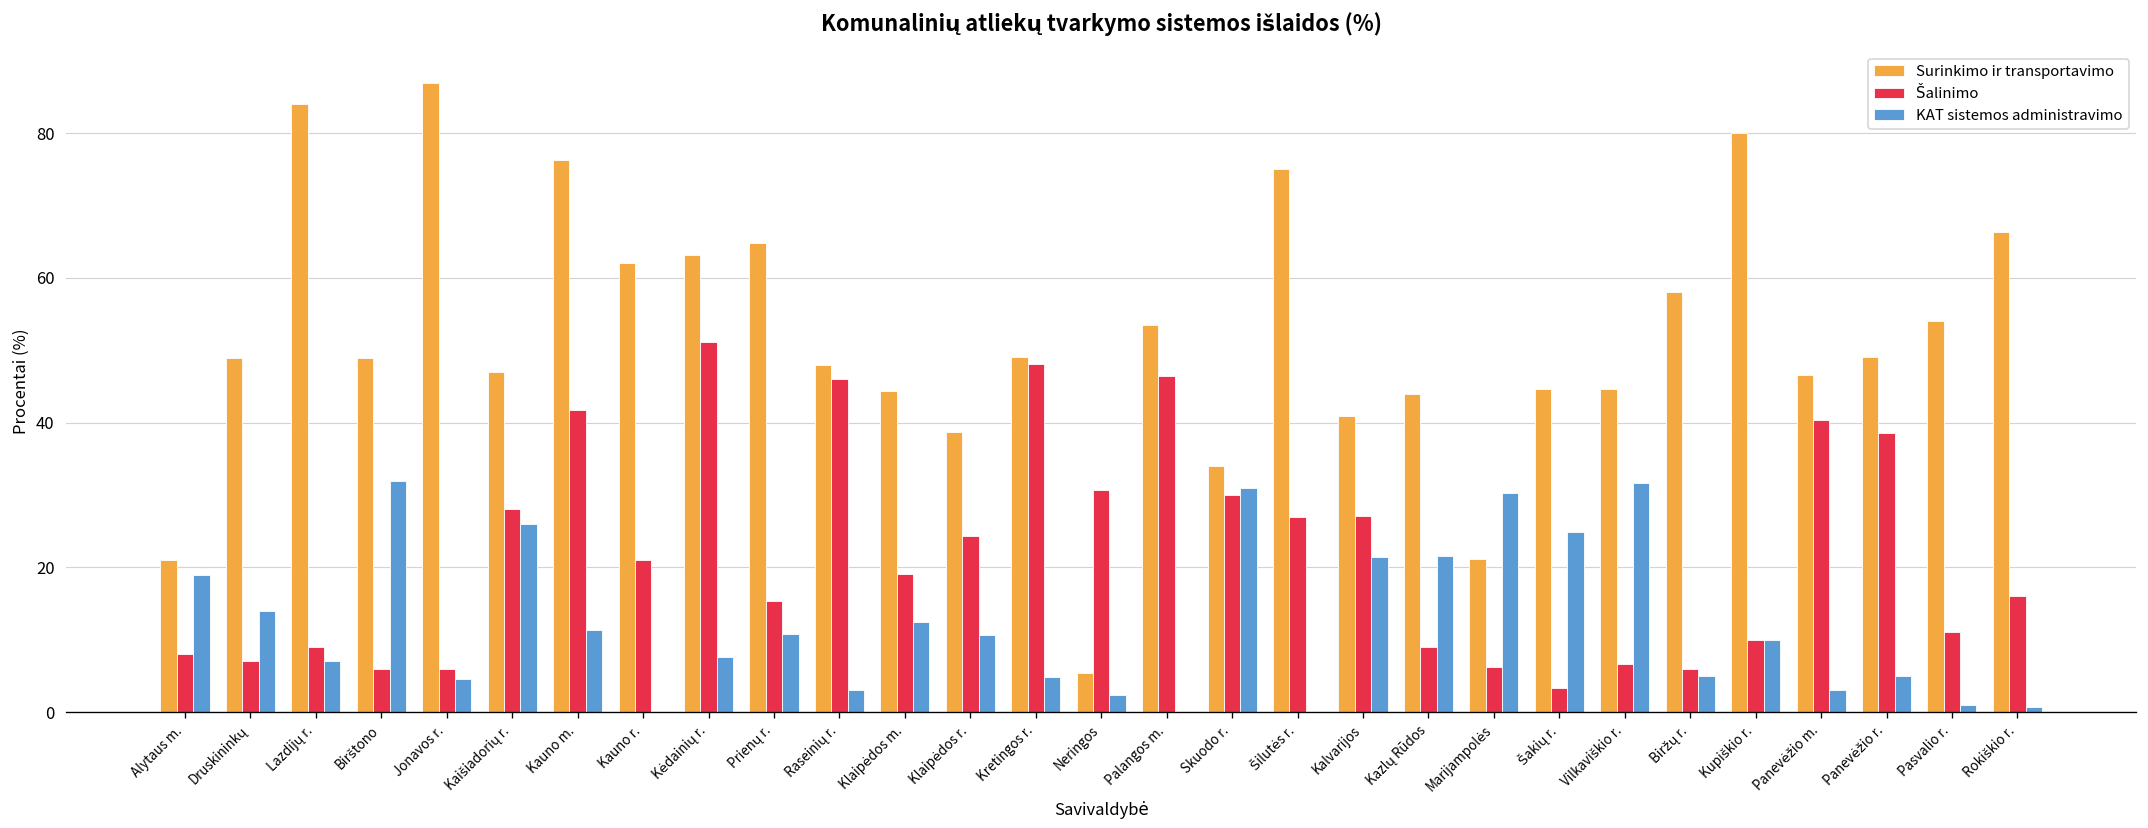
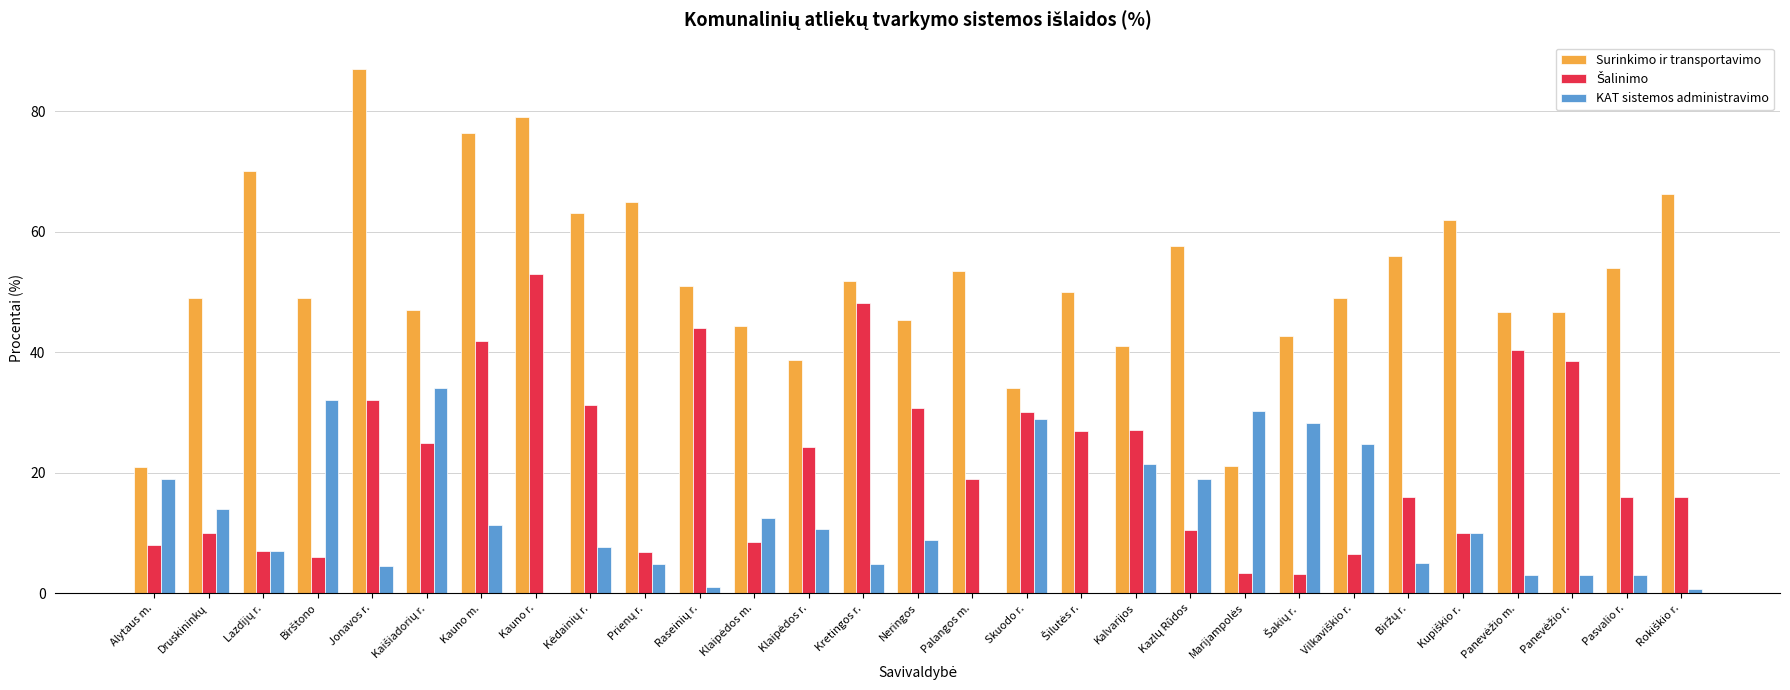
Šalinimo, Druskininkų: 7 -> 10
Surinkimo ir transportavimo, Lazdijų r.: 84 -> 70
Šalinimo, Lazdijų r.: 9 -> 7
Šalinimo, Jonavos r.: 6 -> 32
Šalinimo, Kaišiadorių r.: 28 -> 25
KAT sistemos administravimo, Kaišiadorių r.: 26 -> 34
Surinkimo ir transportavimo, Kauno r.: 62 -> 79
Šalinimo, Kauno r.: 21 -> 53
Šalinimo, Kėdainių r.: 51 -> 31
Šalinimo, Prienų r.: 15 -> 7
KAT sistemos administravimo, Prienų r.: 11 -> 5
Surinkimo ir transportavimo, Raseinių r.: 48 -> 51
Šalinimo, Raseinių r.: 46 -> 44
KAT sistemos administravimo, Raseinių r.: 3 -> 1
Šalinimo, Klaipėdos m.: 19 -> 8
Surinkimo ir transportavimo, Kretingos r.: 49 -> 52
Surinkimo ir transportavimo, Neringos: 5 -> 45
KAT sistemos administravimo, Neringos: 2 -> 9
Šalinimo, Palangos m.: 47 -> 19
KAT sistemos administravimo, Skuodo r.: 31 -> 29
Surinkimo ir transportavimo, Šilutės r.: 75 -> 50
Surinkimo ir transportavimo, Kazlų Rūdos: 44 -> 58
Šalinimo, Kazlų Rūdos: 9 -> 10
KAT sistemos administravimo, Kazlų Rūdos: 22 -> 19
Šalinimo, Marijampolės: 6 -> 3
Surinkimo ir transportavimo, Šakių r.: 45 -> 43
KAT sistemos administravimo, Šakių r.: 25 -> 28
Surinkimo ir transportavimo, Vilkaviškio r.: 45 -> 49
KAT sistemos administravimo, Vilkaviškio r.: 32 -> 25
Surinkimo ir transportavimo, Biržų r.: 58 -> 56
Šalinimo, Biržų r.: 6 -> 16
Surinkimo ir transportavimo, Kupiškio r.: 80 -> 62
Surinkimo ir transportavimo, Panevėžio r.: 49 -> 47
KAT sistemos administravimo, Panevėžio r.: 5 -> 3
Šalinimo, Pasvalio r.: 11 -> 16
KAT sistemos administravimo, Pasvalio r.: 1 -> 3
